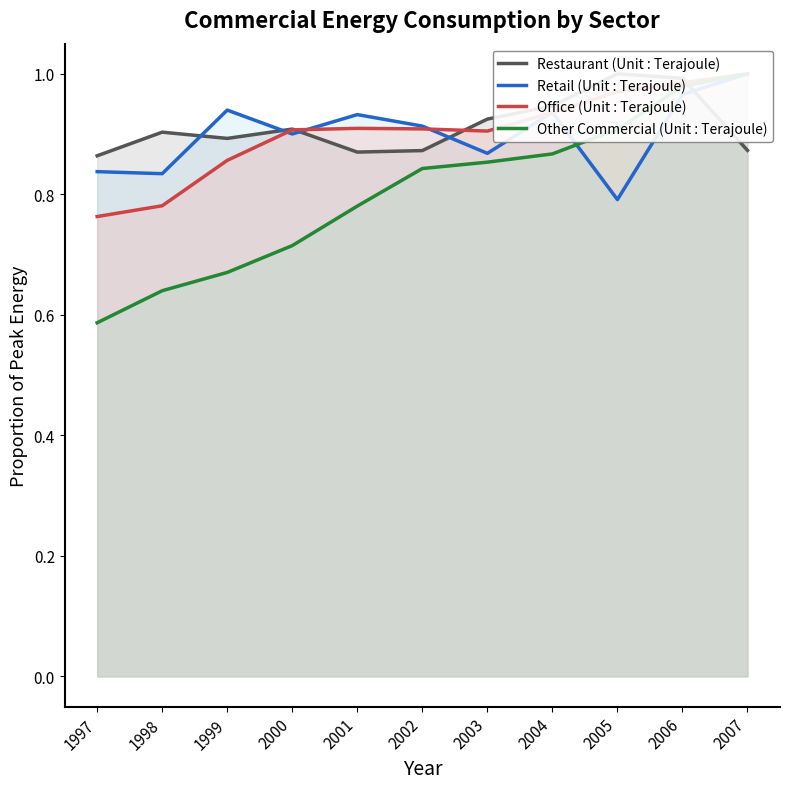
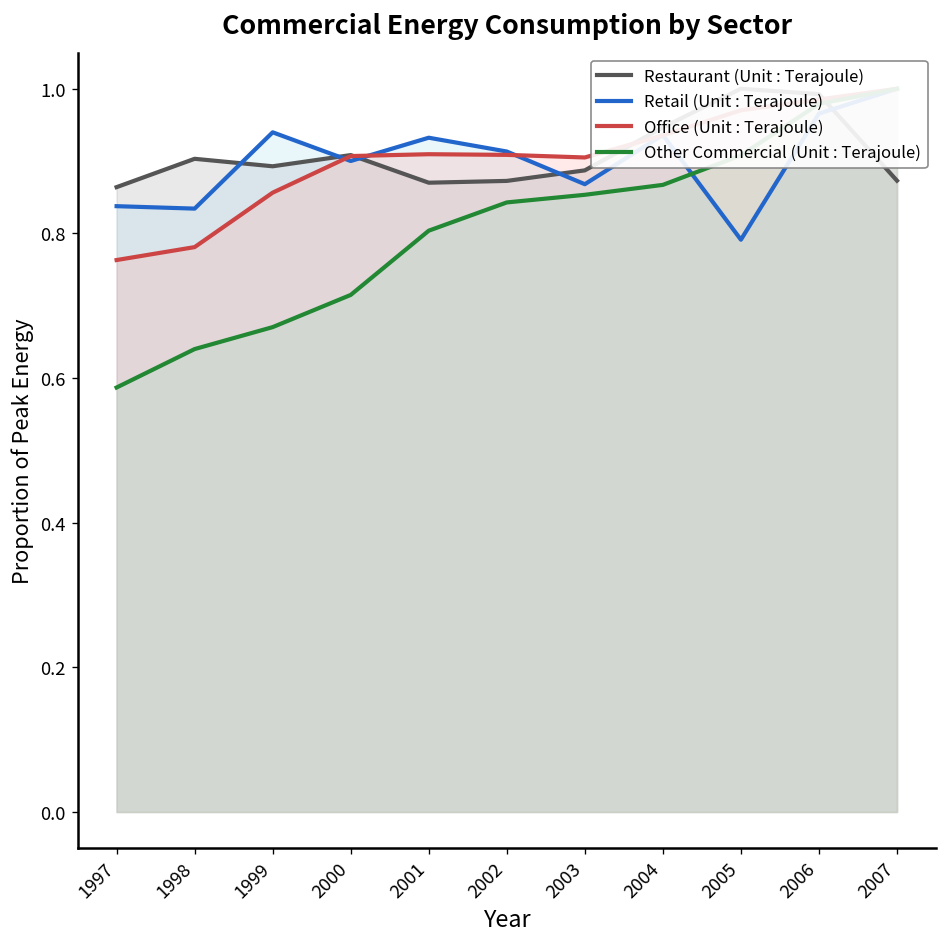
Other Commercial (Unit : Terajoule), 2001: 0.78 -> 0.80
Restaurant (Unit : Terajoule), 2003: 0.92 -> 0.89
